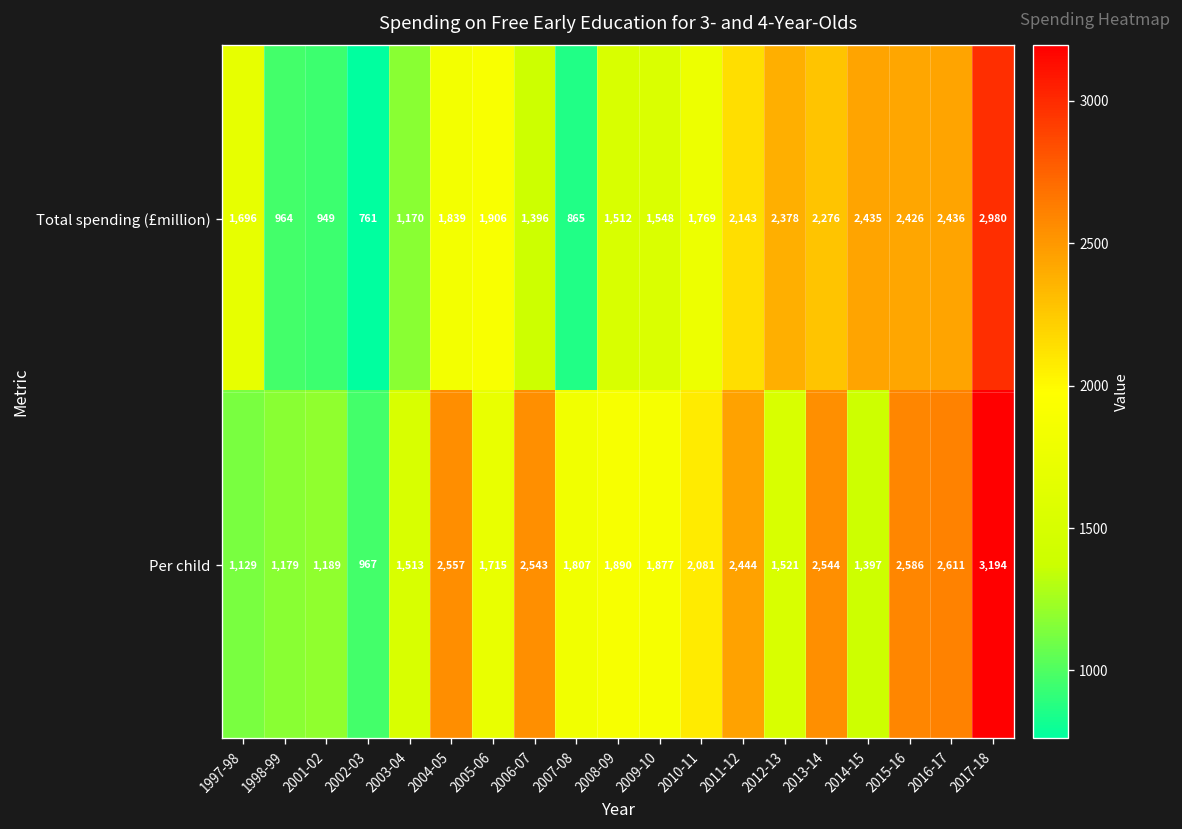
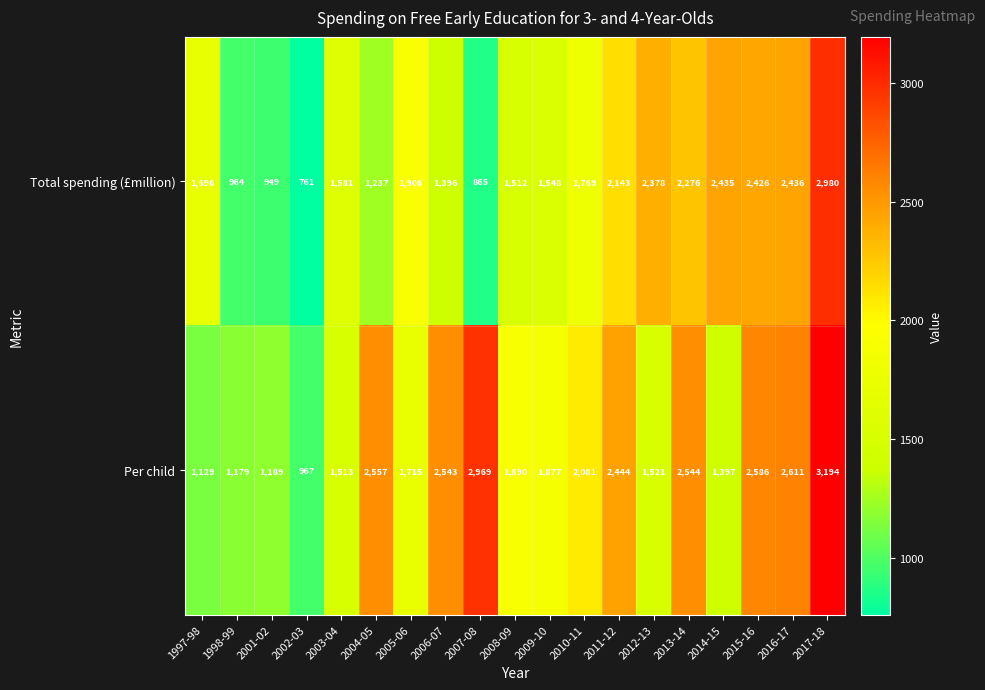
Total spending (£million), 2003-04: 1,170 -> 1,581
Total spending (£million), 2004-05: 1,839 -> 1,237
Per child, 2007-08: 1,807 -> 2,969
